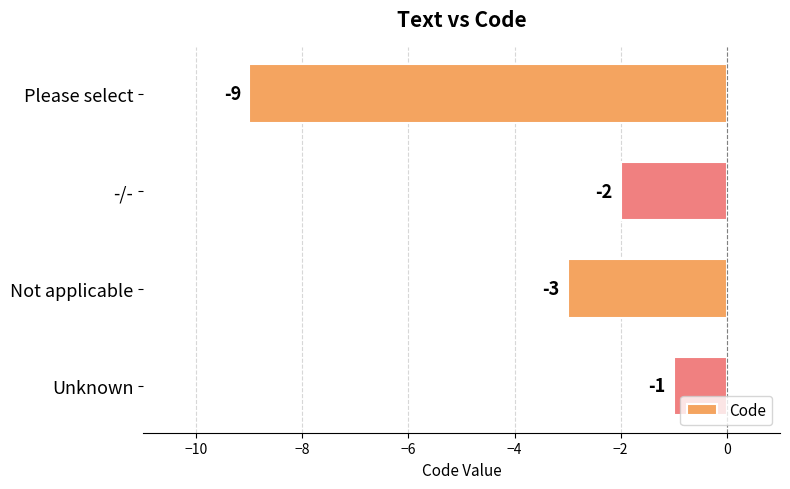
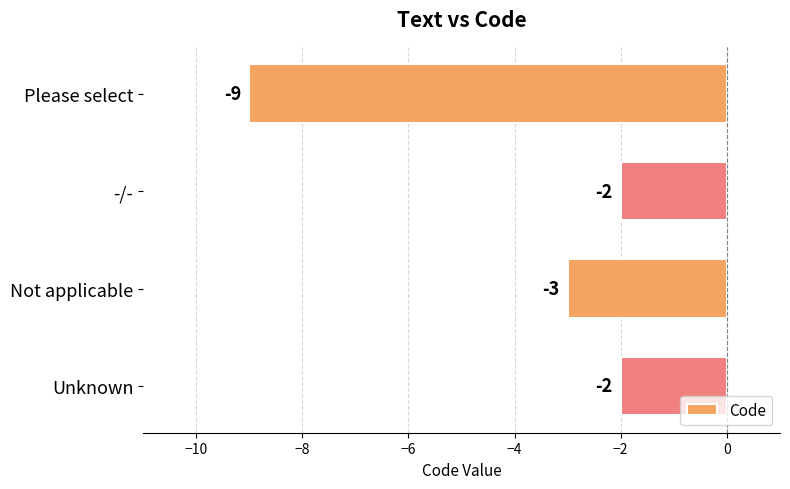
Unknown: -1 -> -2
